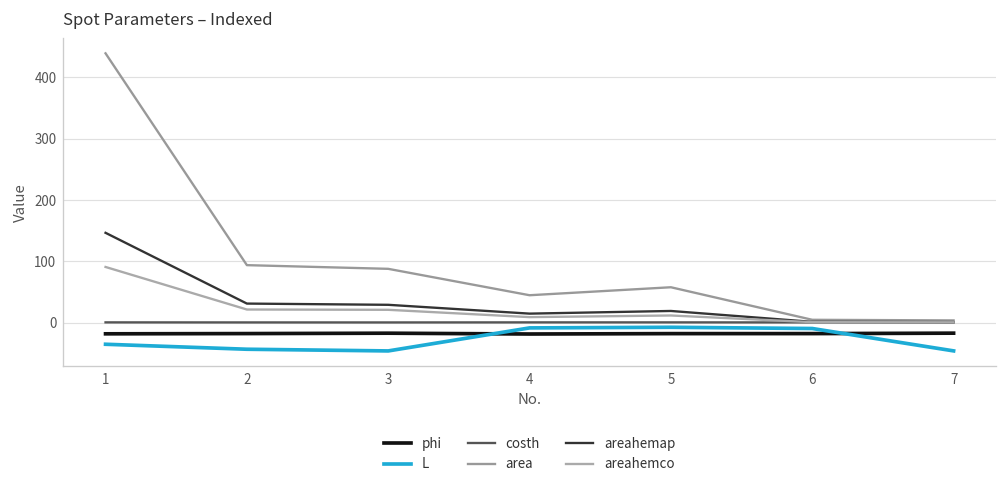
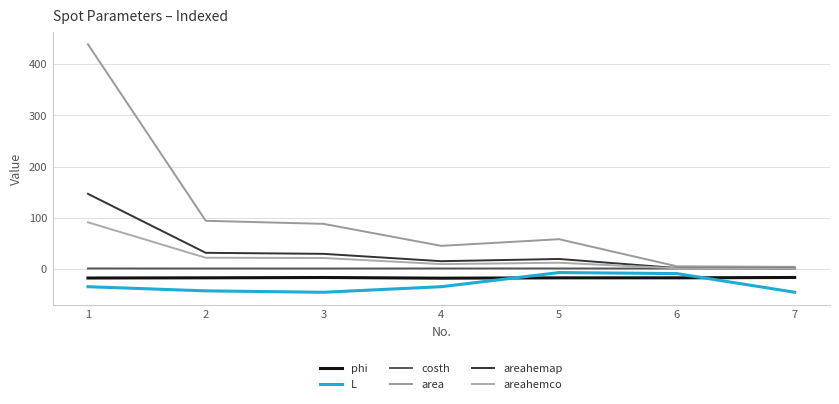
L, 4: -10 -> -30
